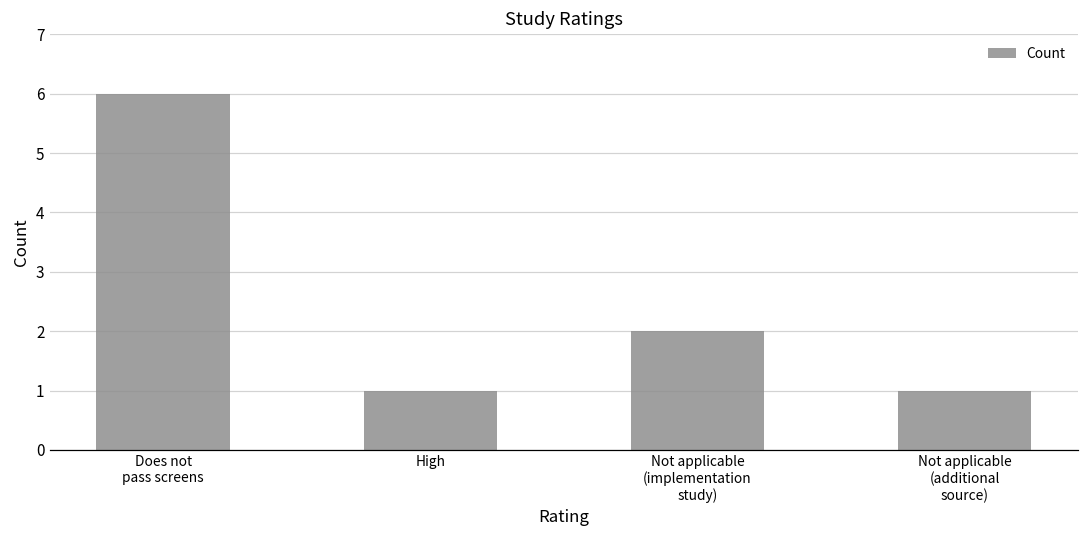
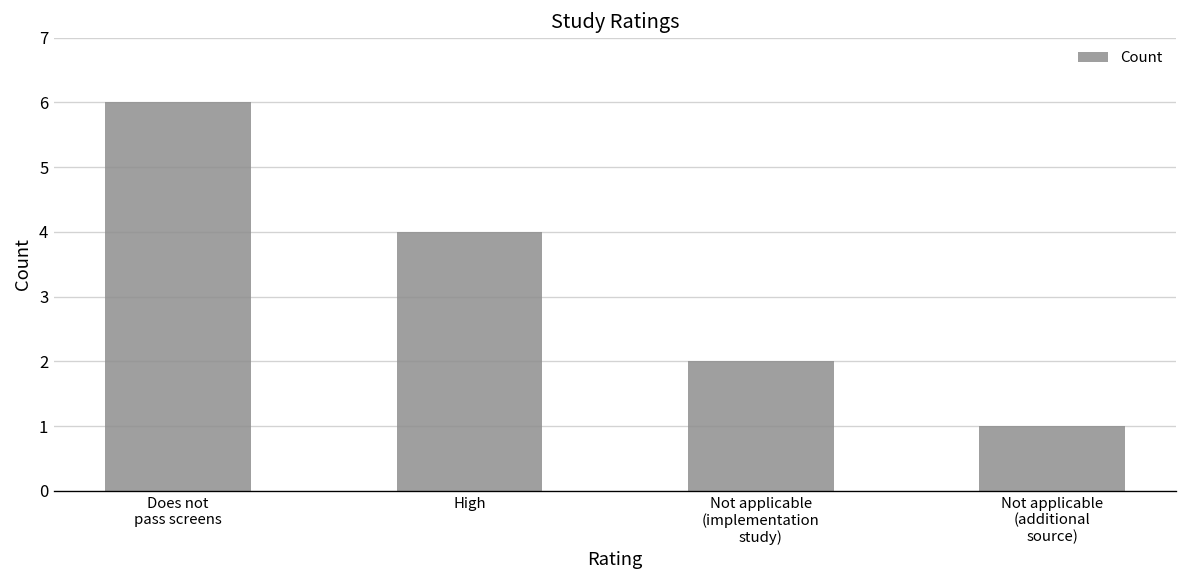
High: 1 -> 4
